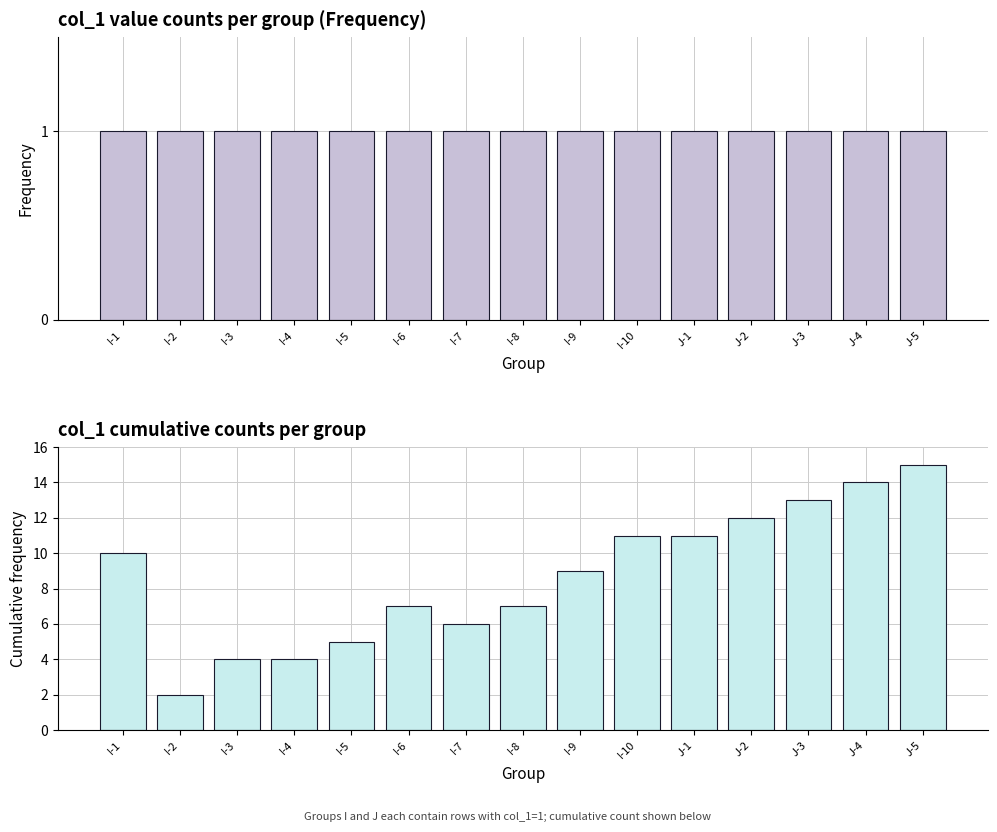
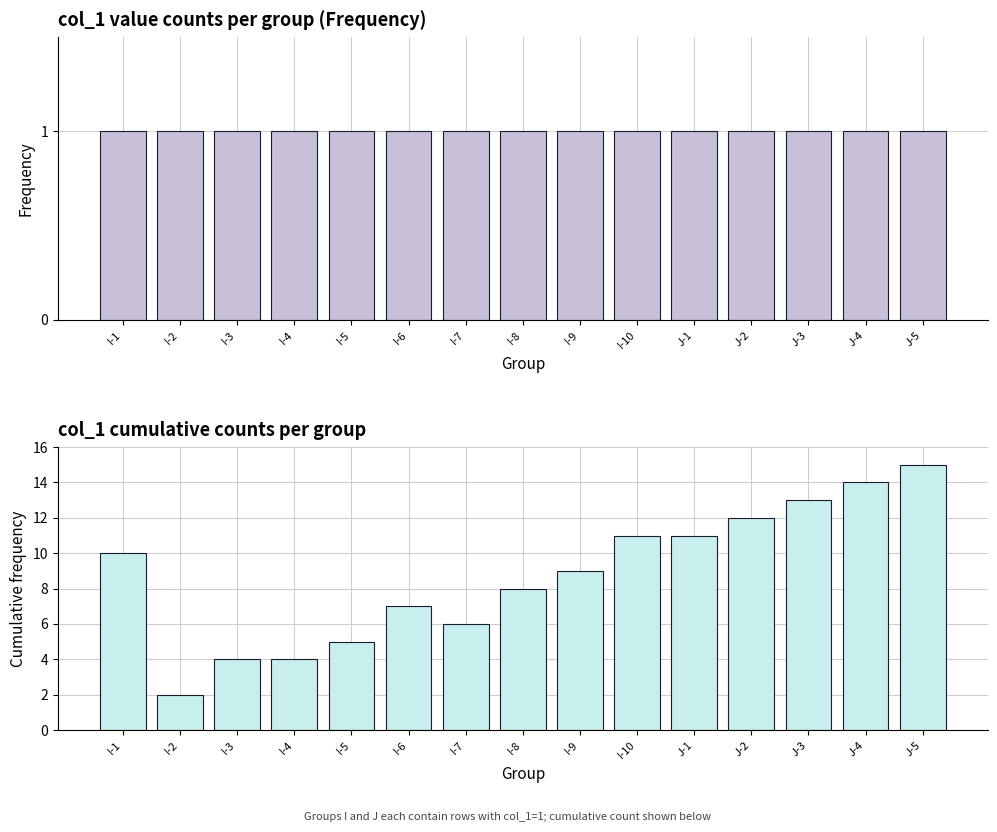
col_1 cumulative counts per group, I-8: 7 -> 8
